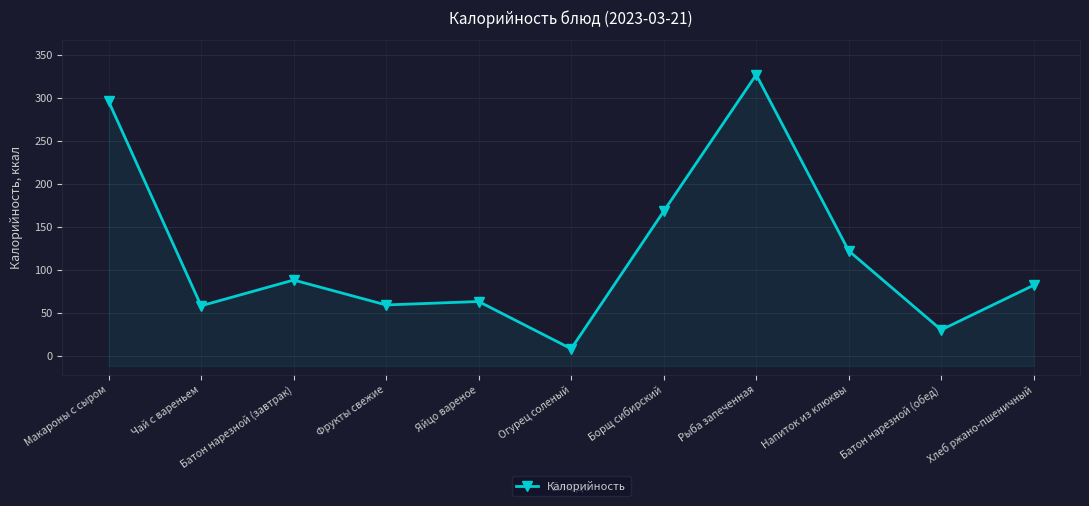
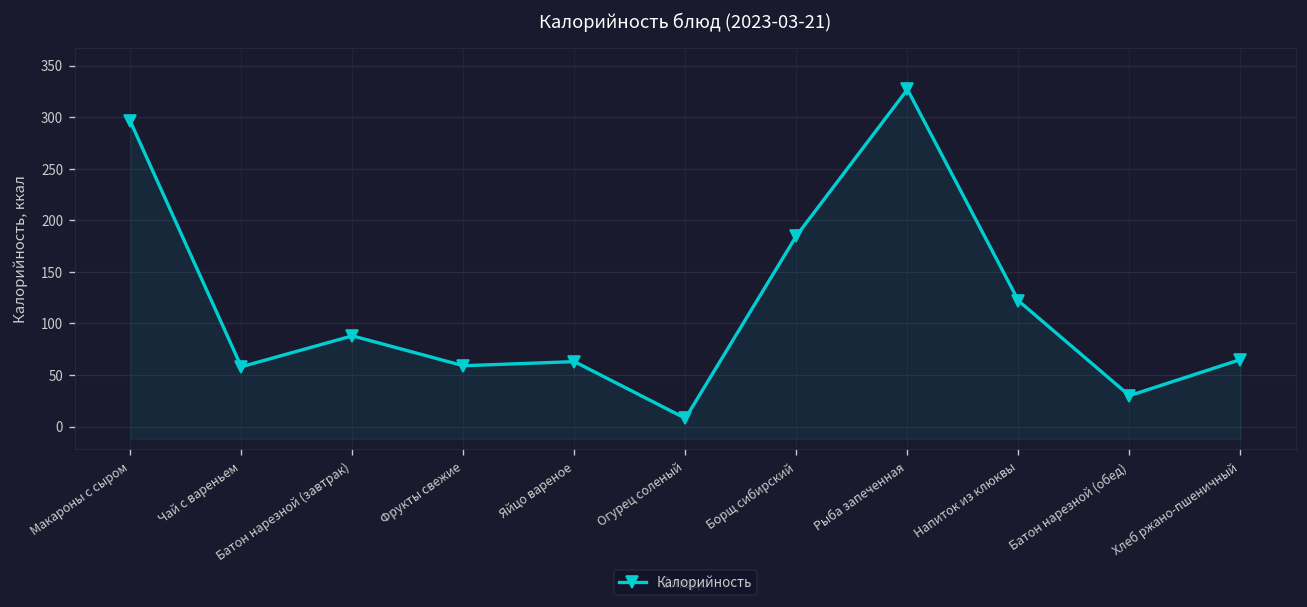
Борщ сибирский: 170 -> 190
Хлеб ржано-пшеничный: 80 -> 70
